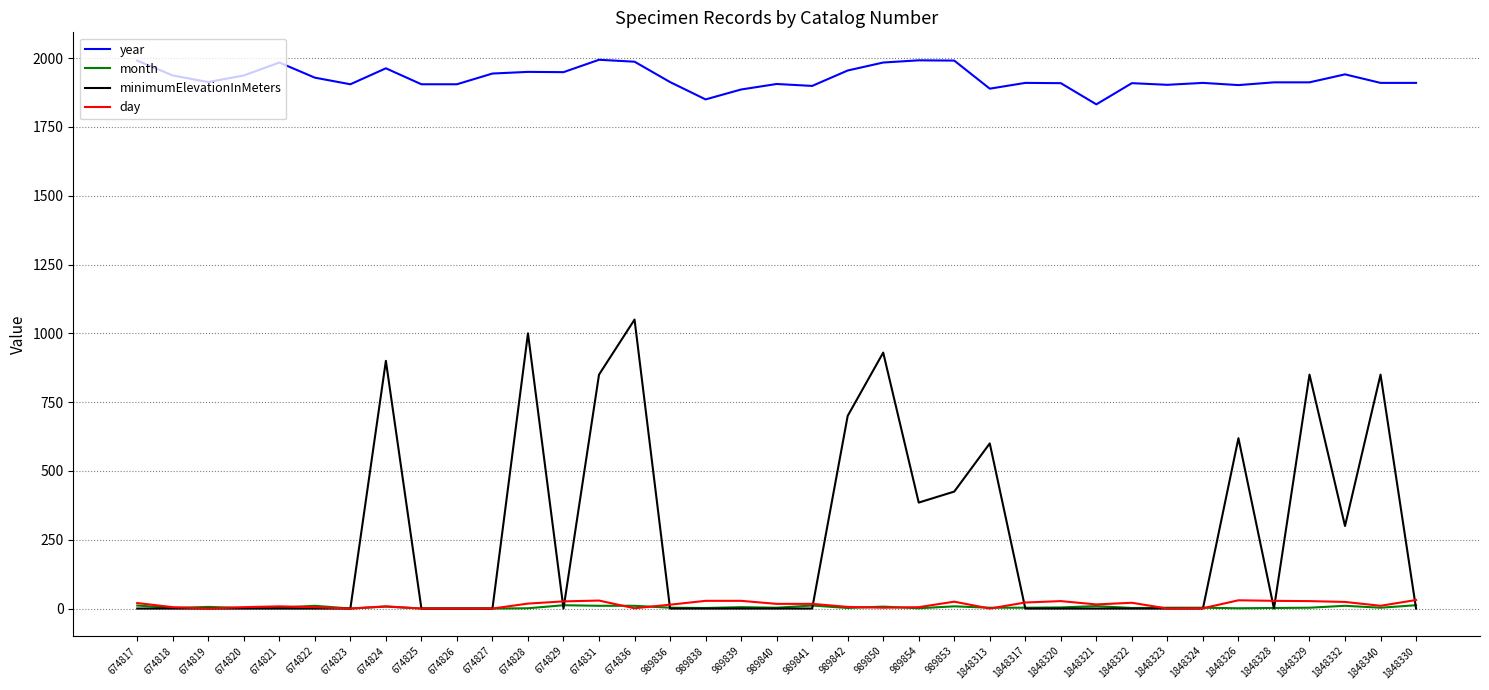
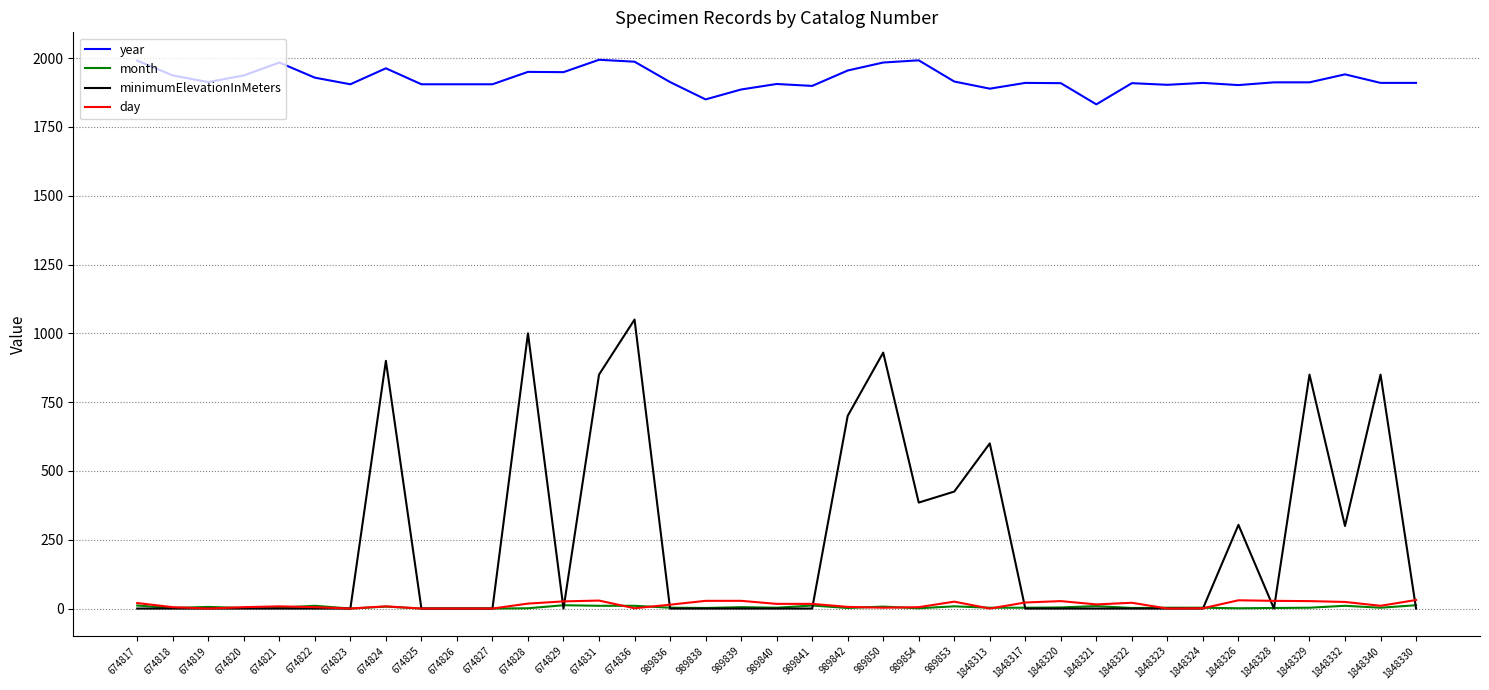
year, 674827: 1940 -> 1910
year, 989853: 1990 -> 1920
minimumElevationInMeters, 1848326: 620 -> 300
